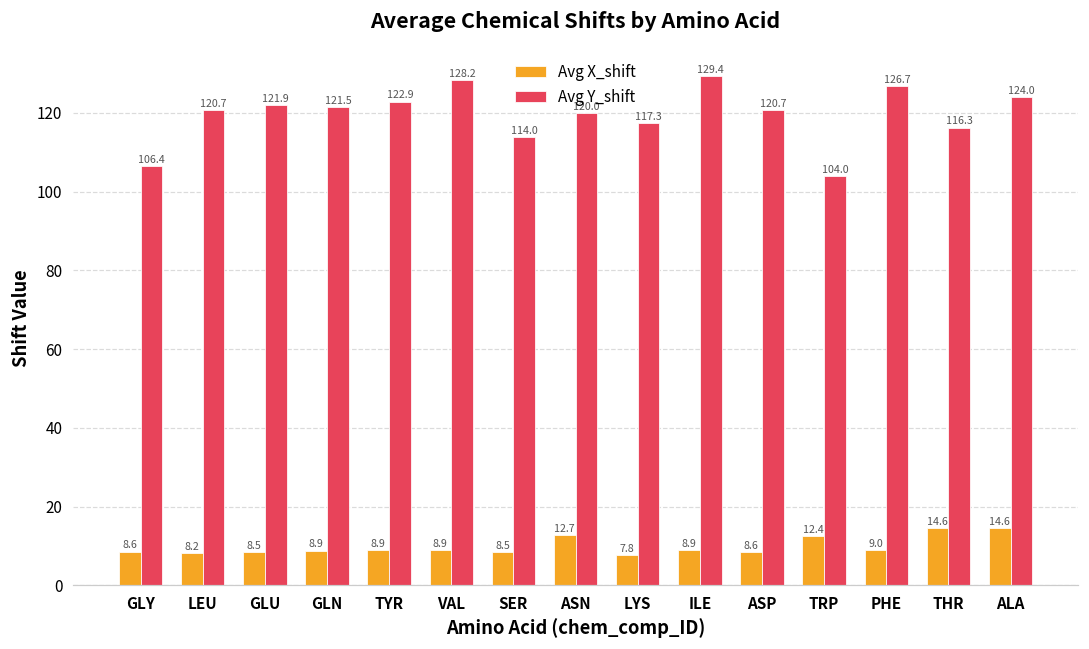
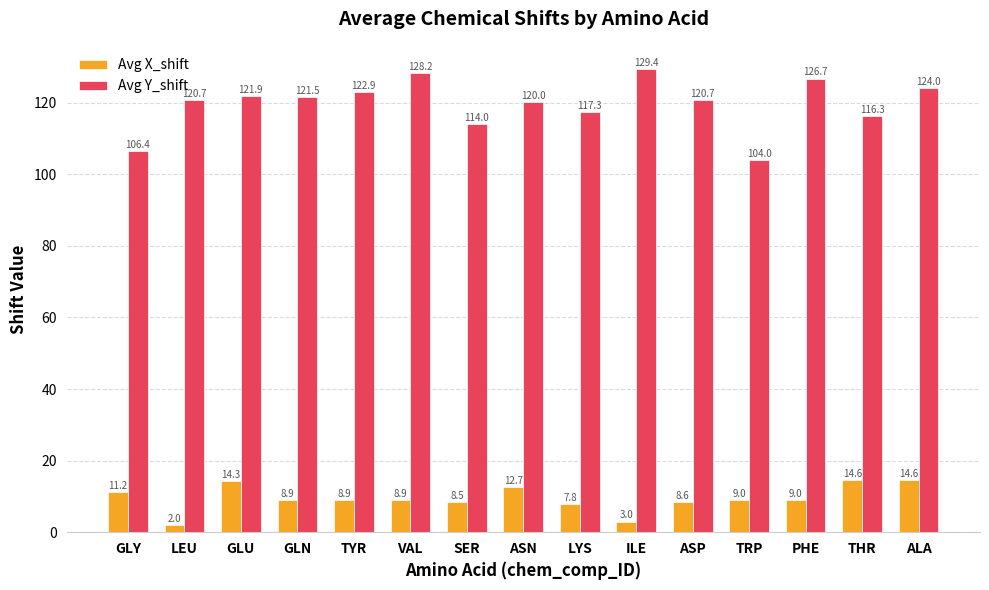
Avg X_shift, GLY: 8.6 -> 11.2
Avg X_shift, LEU: 8.2 -> 2.0
Avg X_shift, GLU: 8.5 -> 14.3
Avg X_shift, ILE: 8.9 -> 3.0
Avg X_shift, TRP: 12.4 -> 9.0
